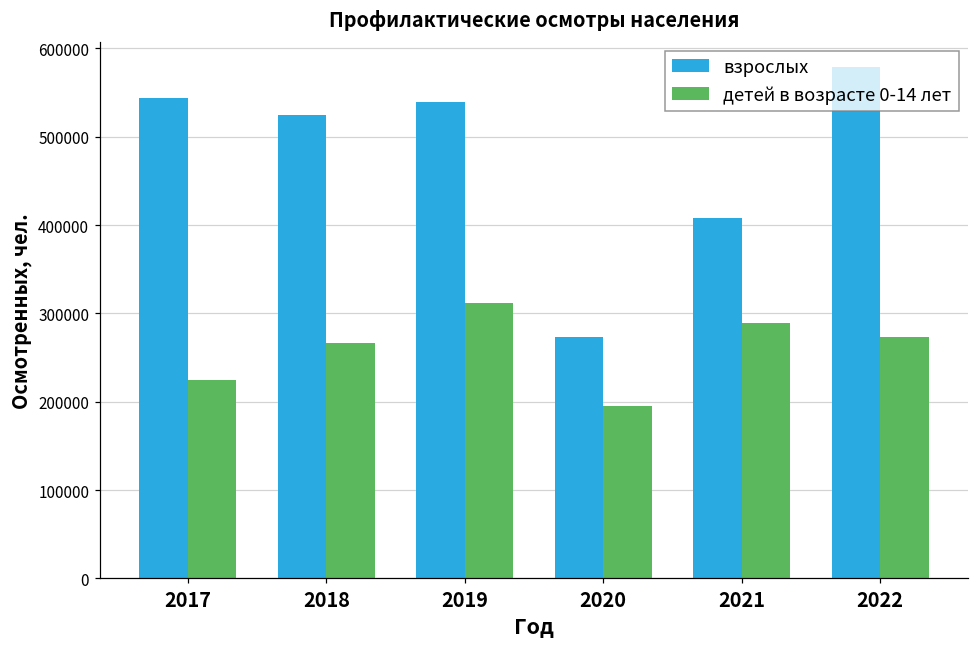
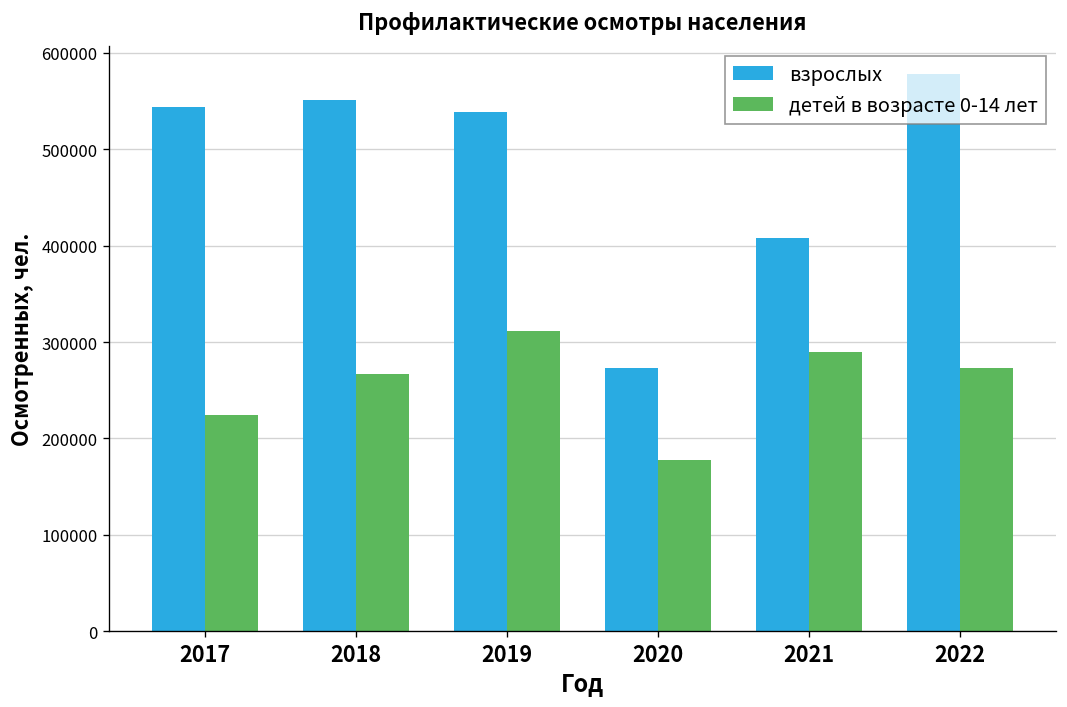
взрослых, 2018: 530000 -> 550000
детей в возрасте 0-14 лет, 2020: 190000 -> 180000
